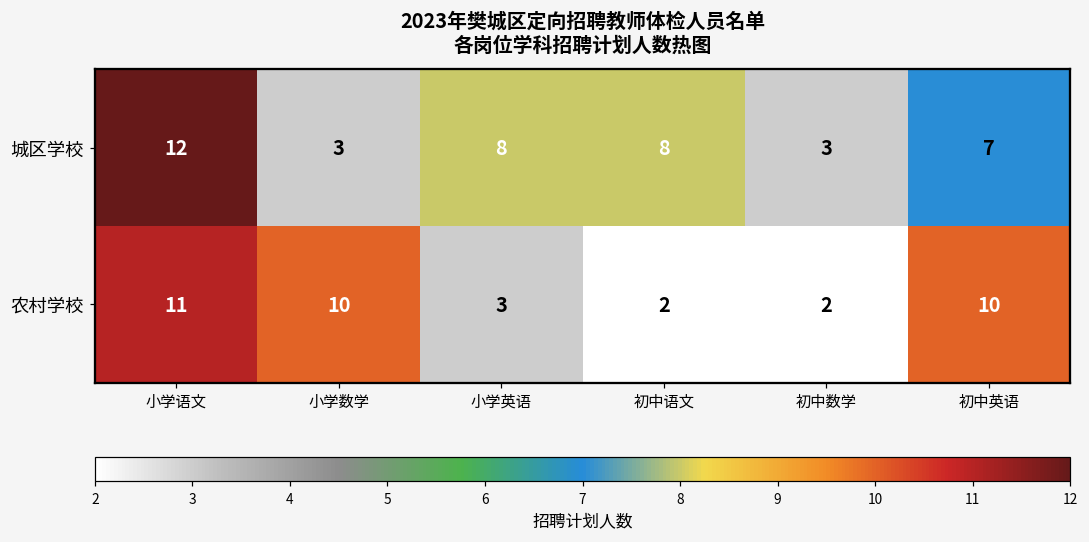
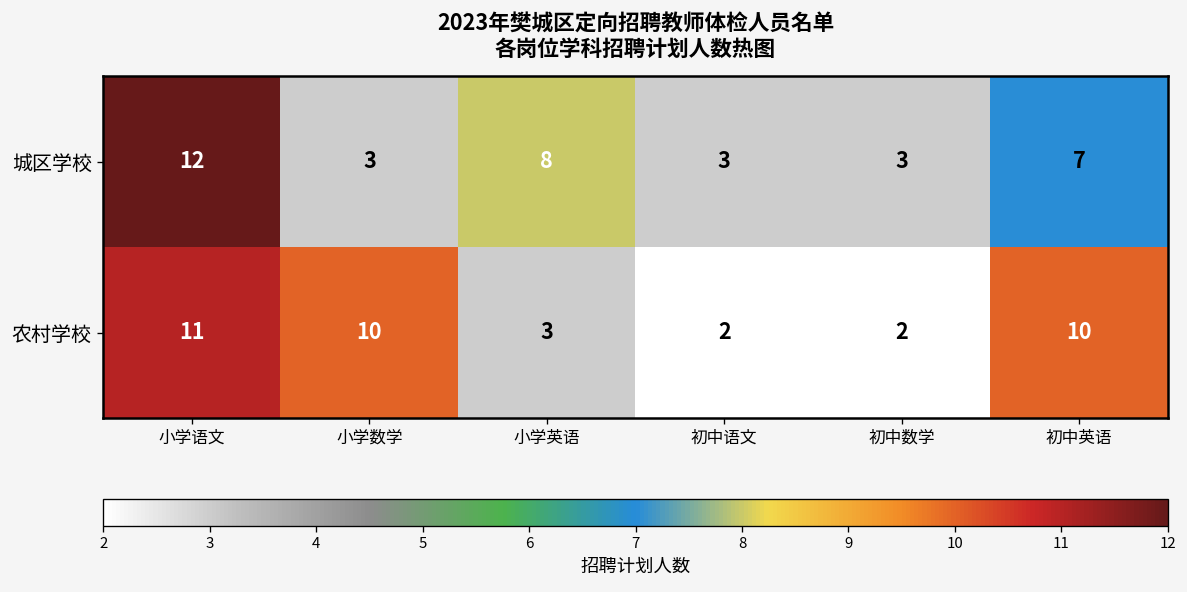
城区学校, 初中语文: 8 -> 3
